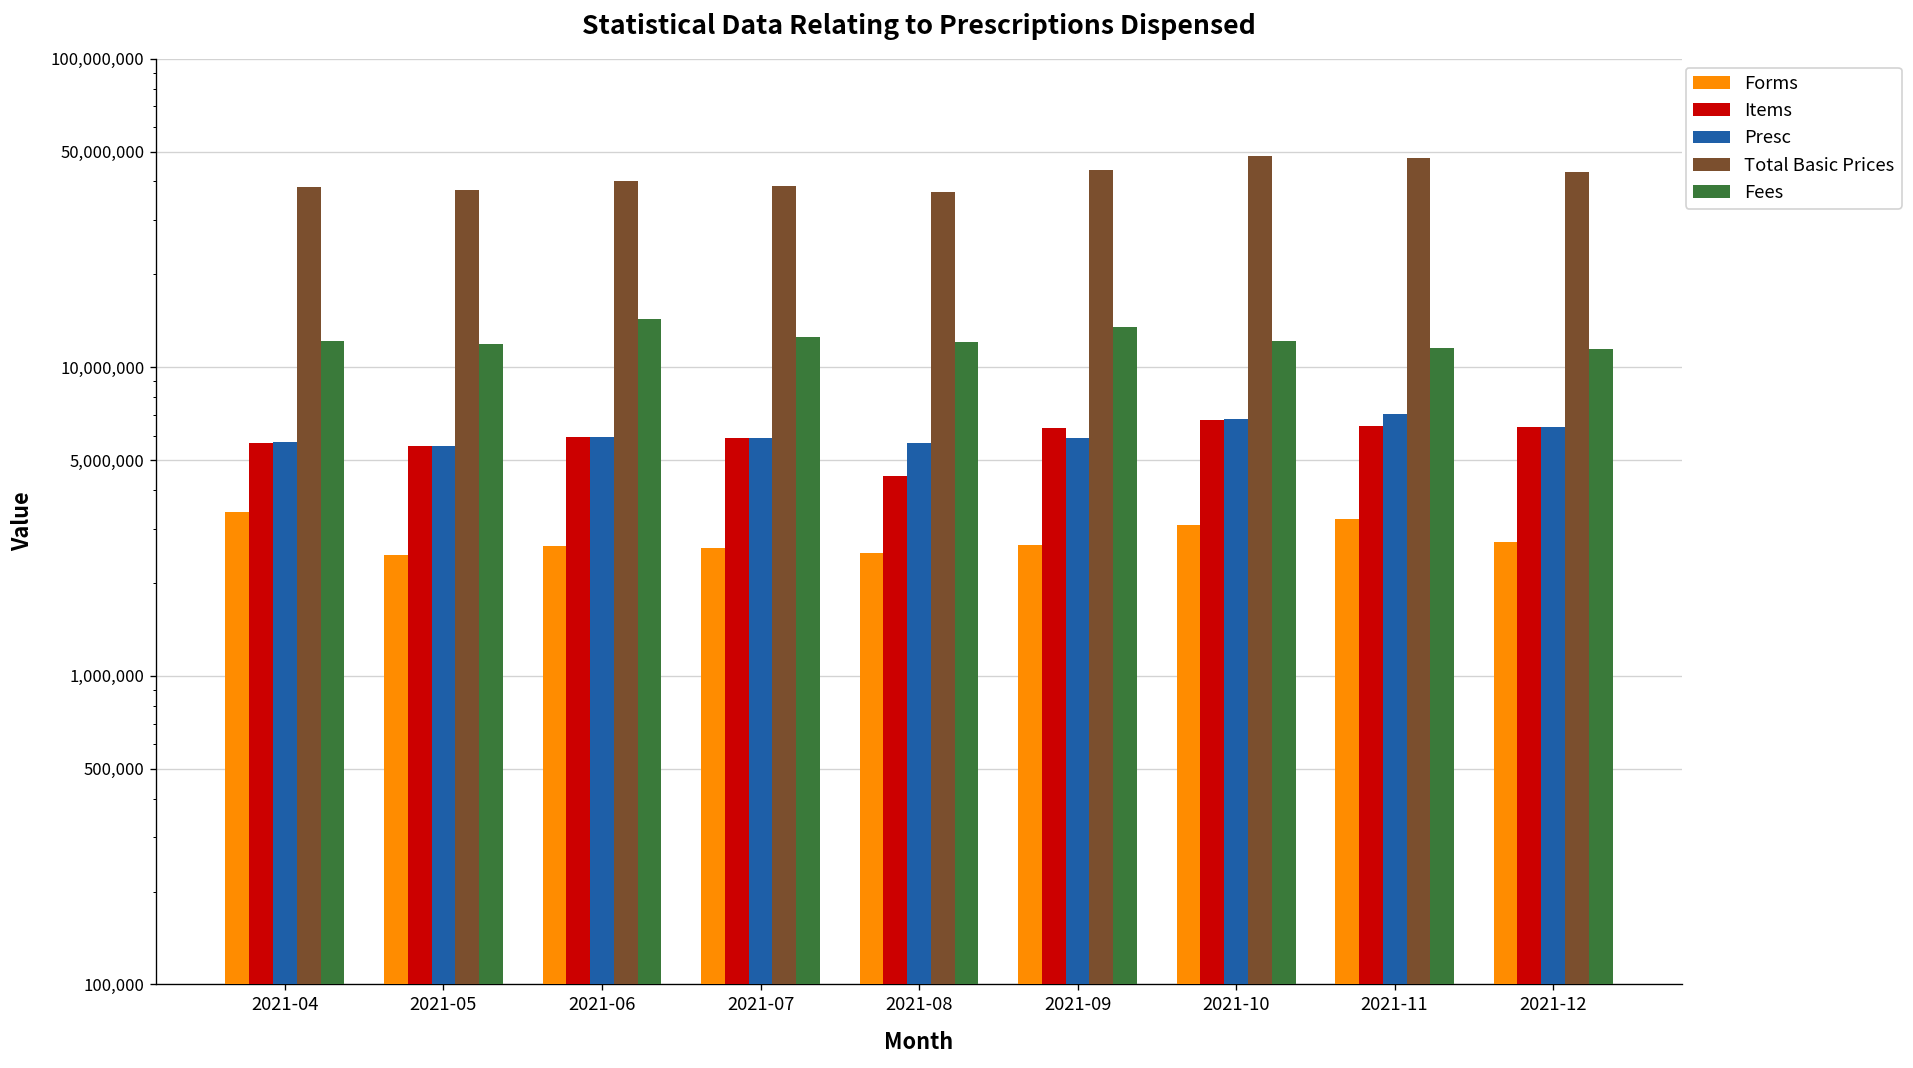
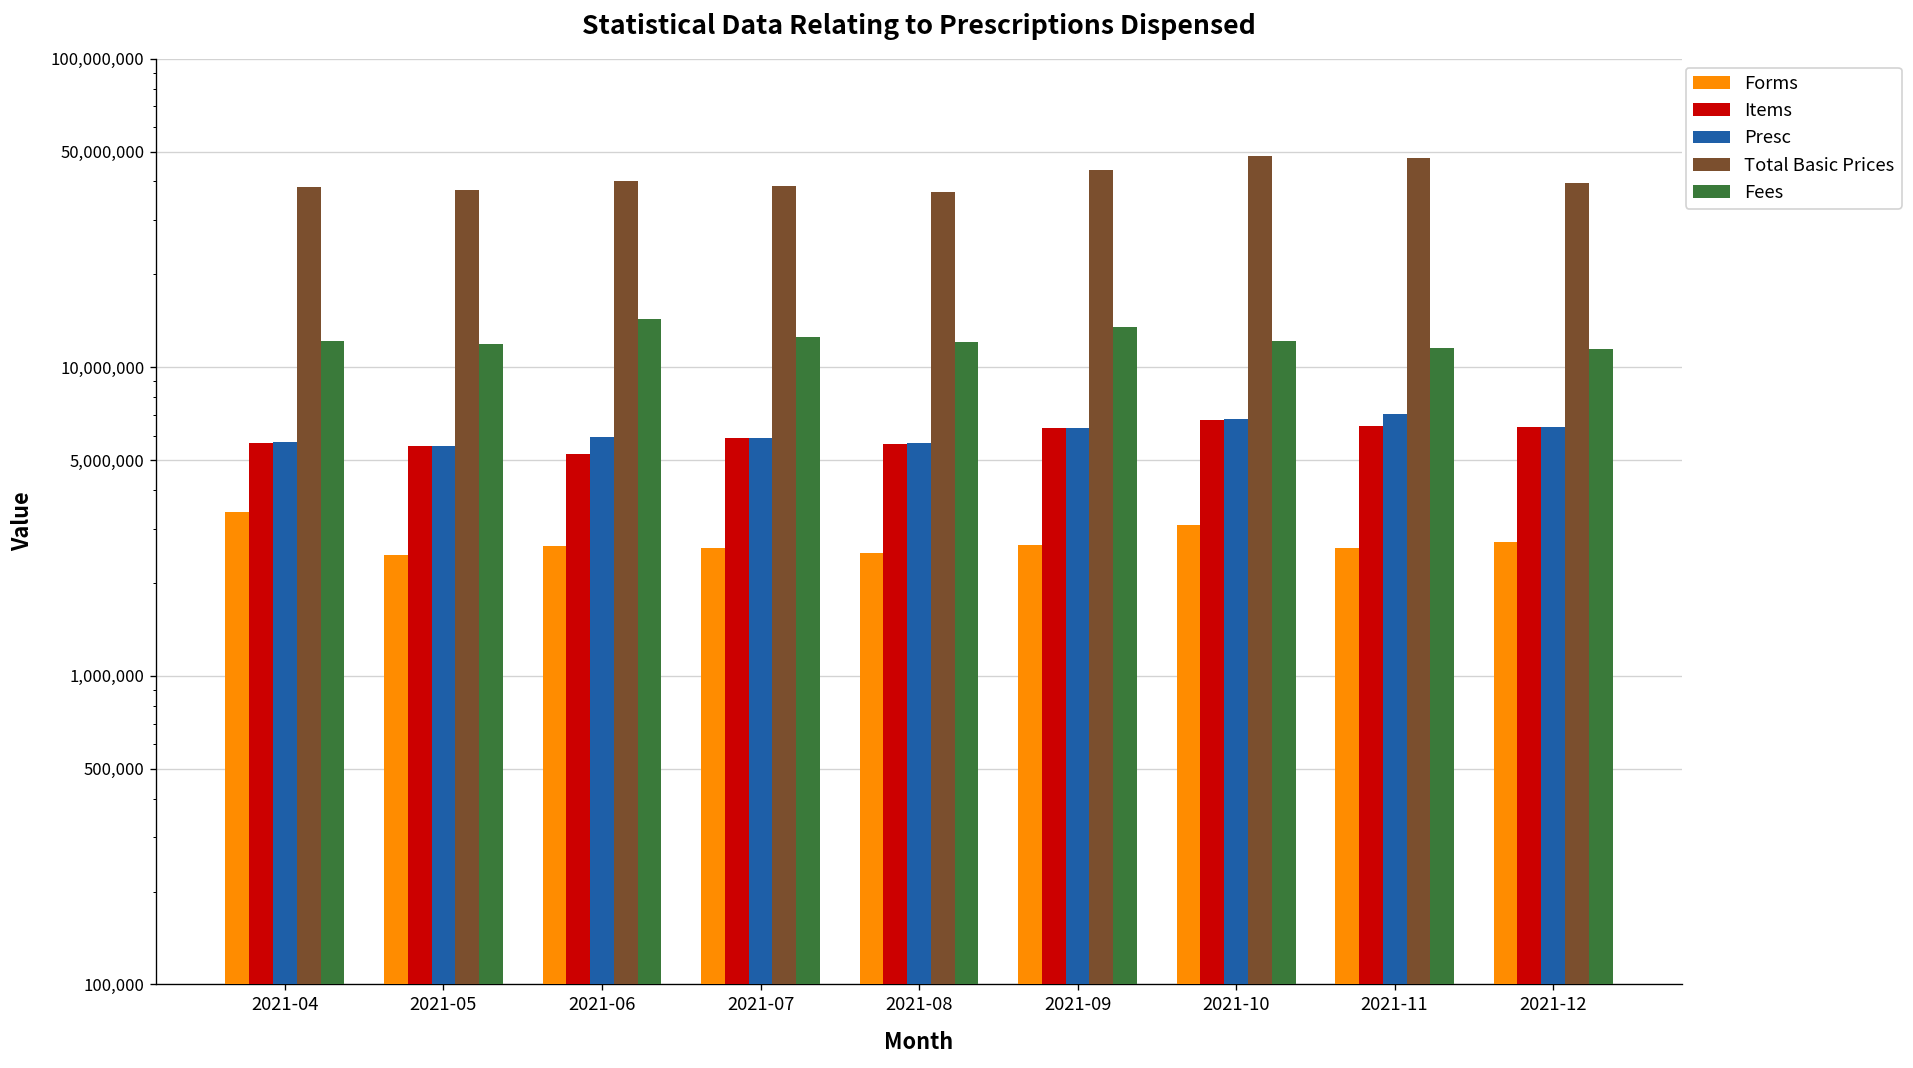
Items, 2021-06: 5,900,000 -> 5,200,000
Items, 2021-08: 4,400,000 -> 5,700,000
Presc, 2021-09: 5,900,000 -> 6,400,000
Forms, 2021-11: 3,200,000 -> 2,600,000
Total Basic Prices, 2021-12: 43,000,000 -> 39,000,000
